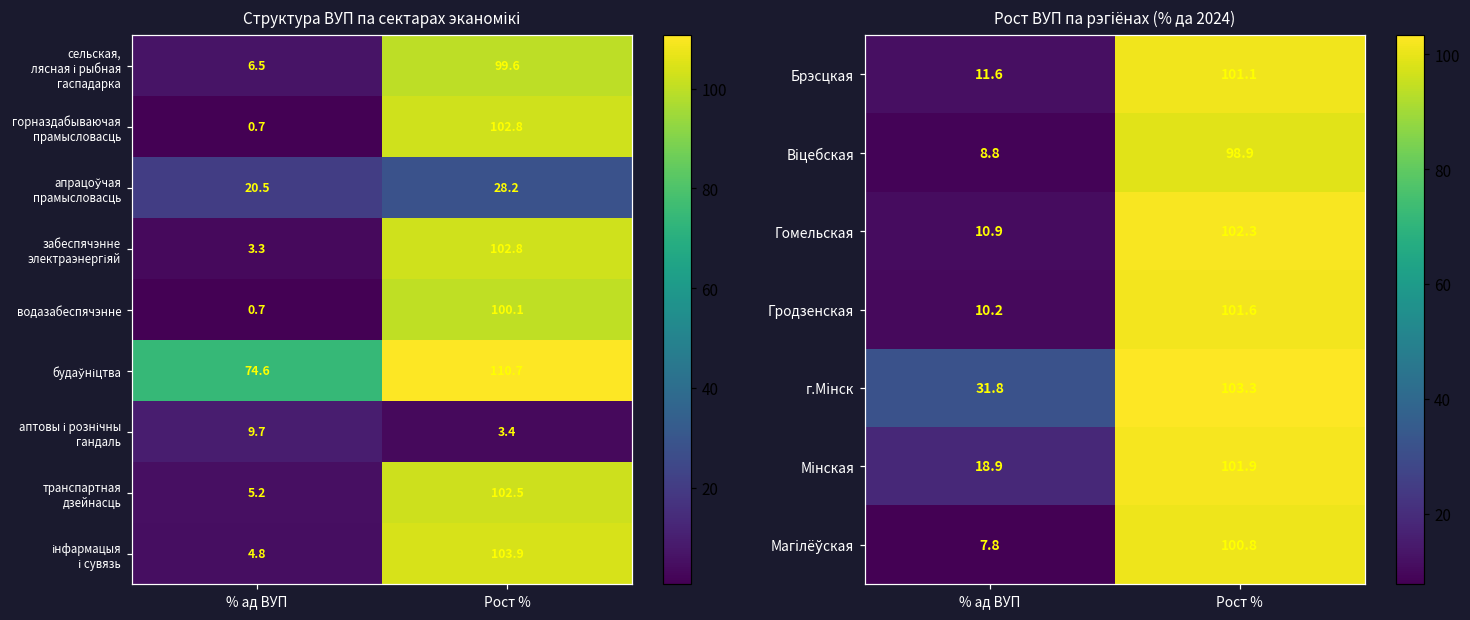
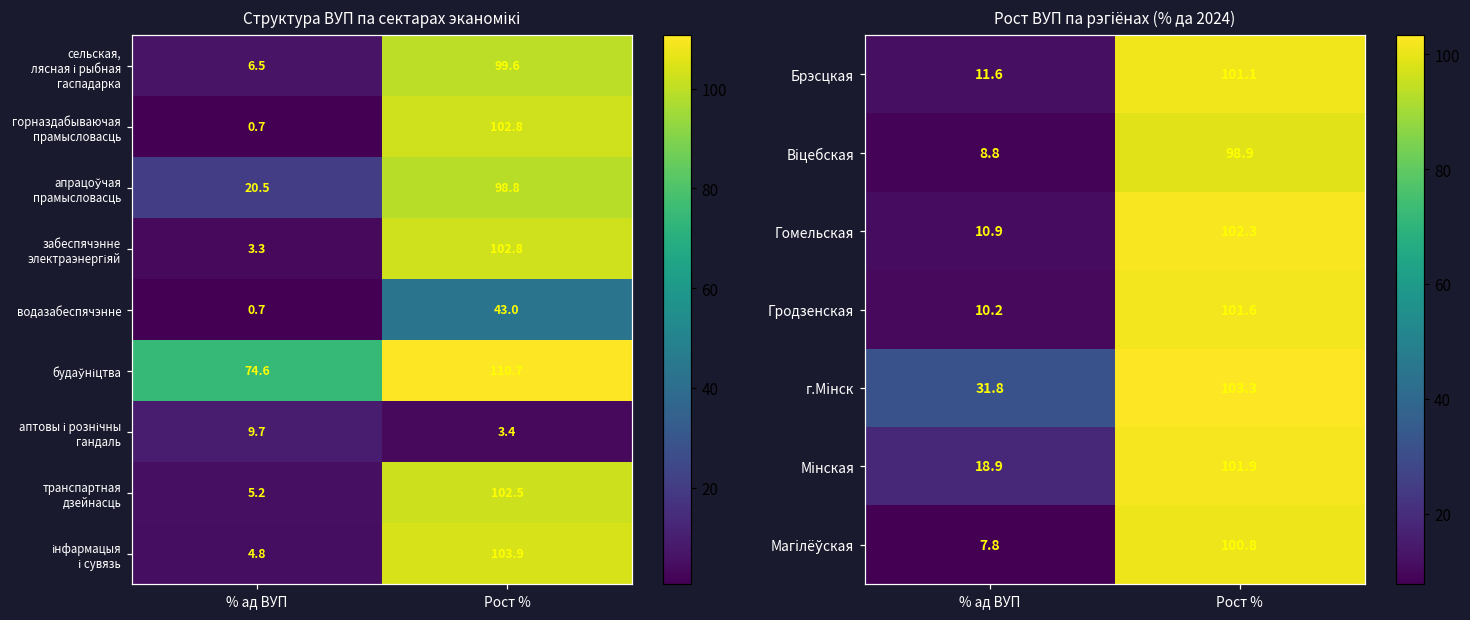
Структура ВУП па сектарах эканомікі, апрацоўчая прамысловасць, Рост %: 28.2 -> 98.8
Структура ВУП па сектарах эканомікі, водазабеспячэнне, Рост %: 100.1 -> 43.0
